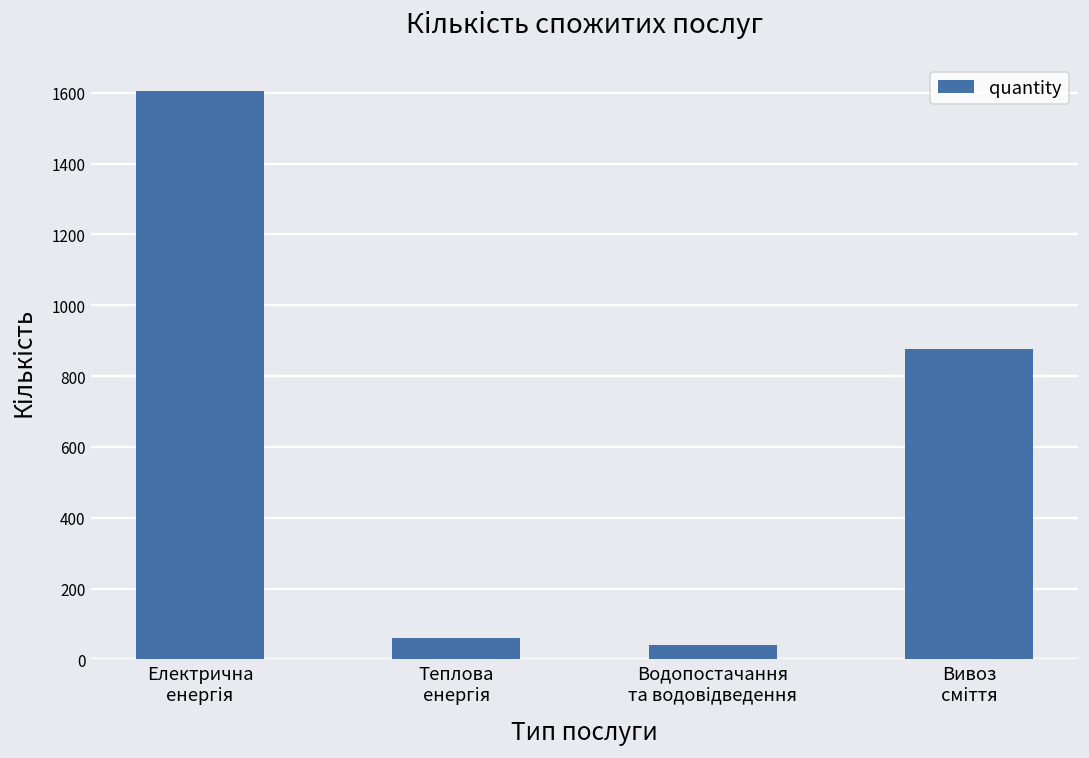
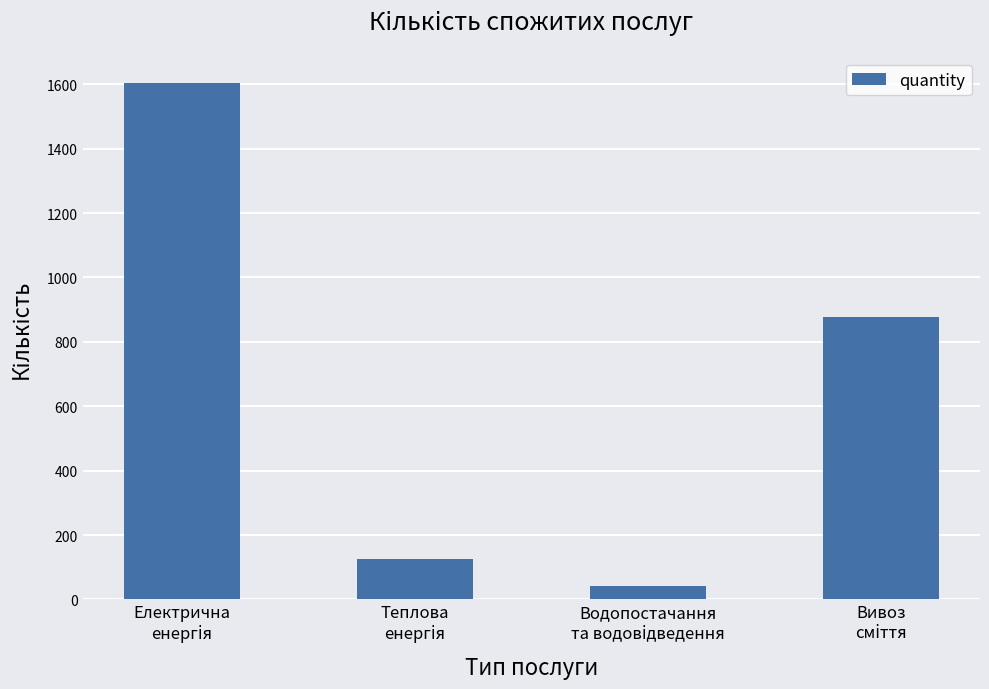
Теплова енергія: 60 -> 130
